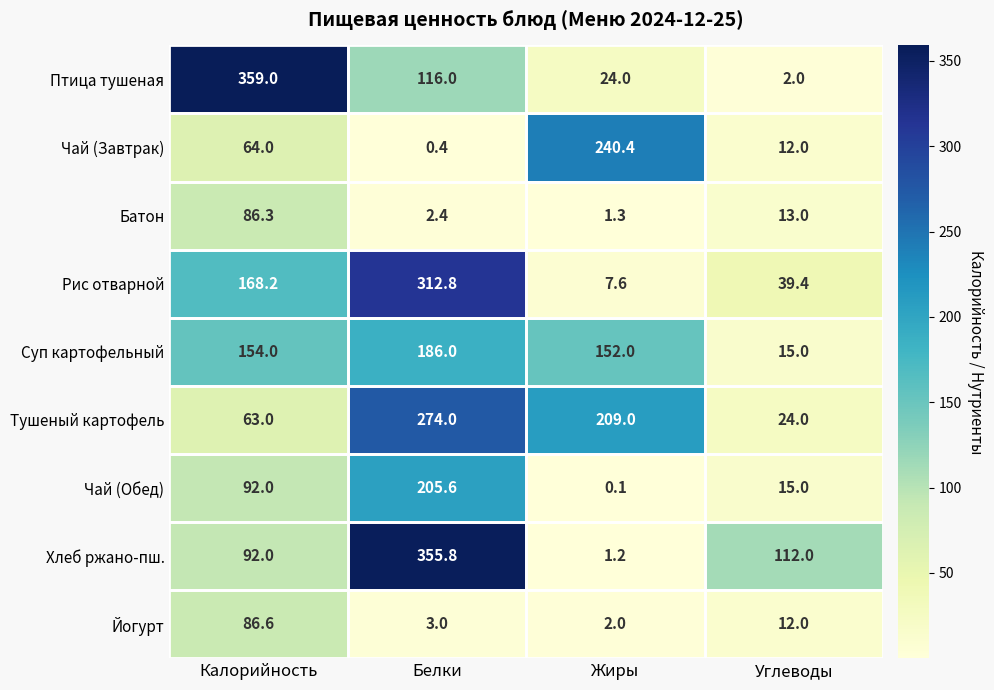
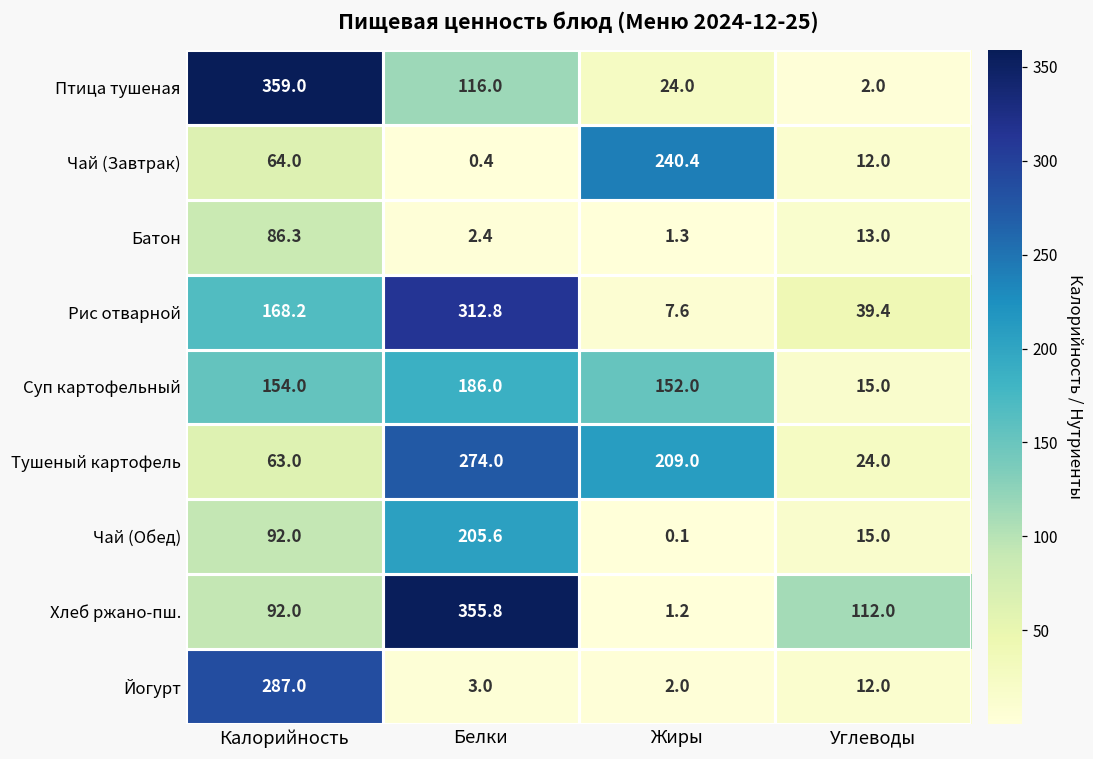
Йогурт, Калорийность: 86.6 -> 287.0
